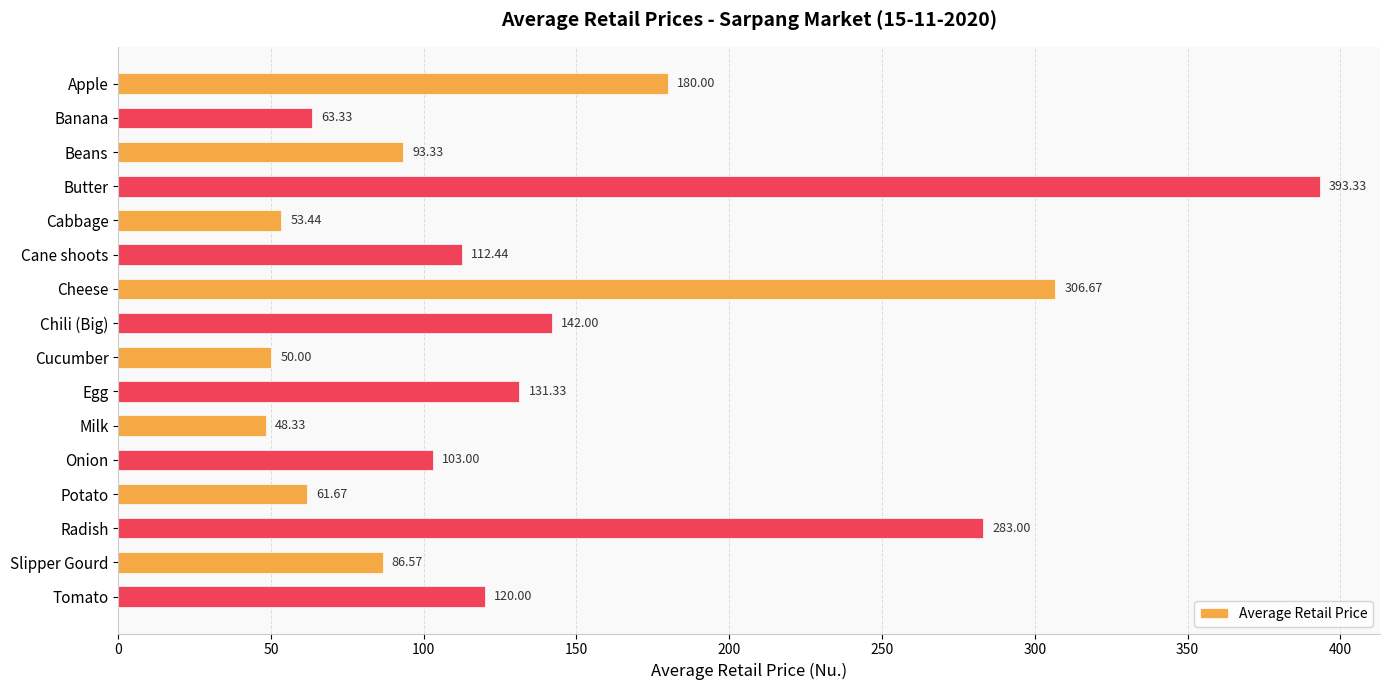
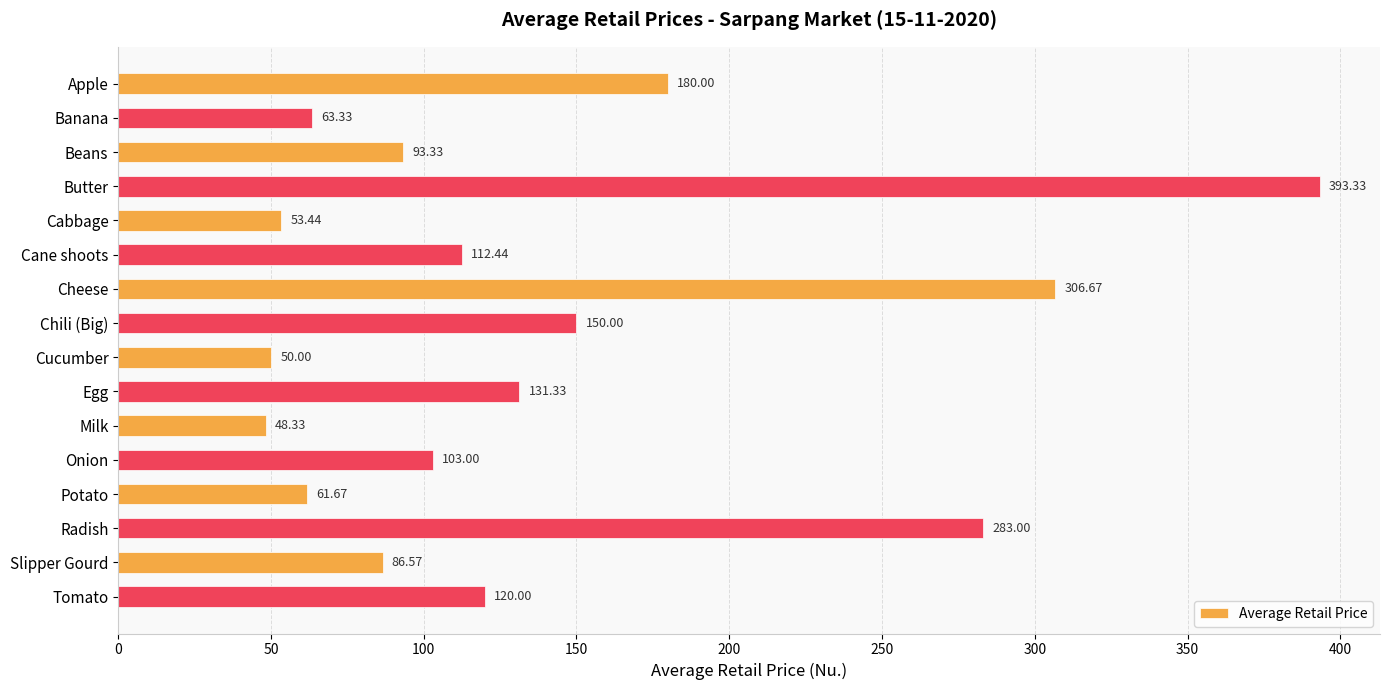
Chili (Big): 142.00 -> 150.00
